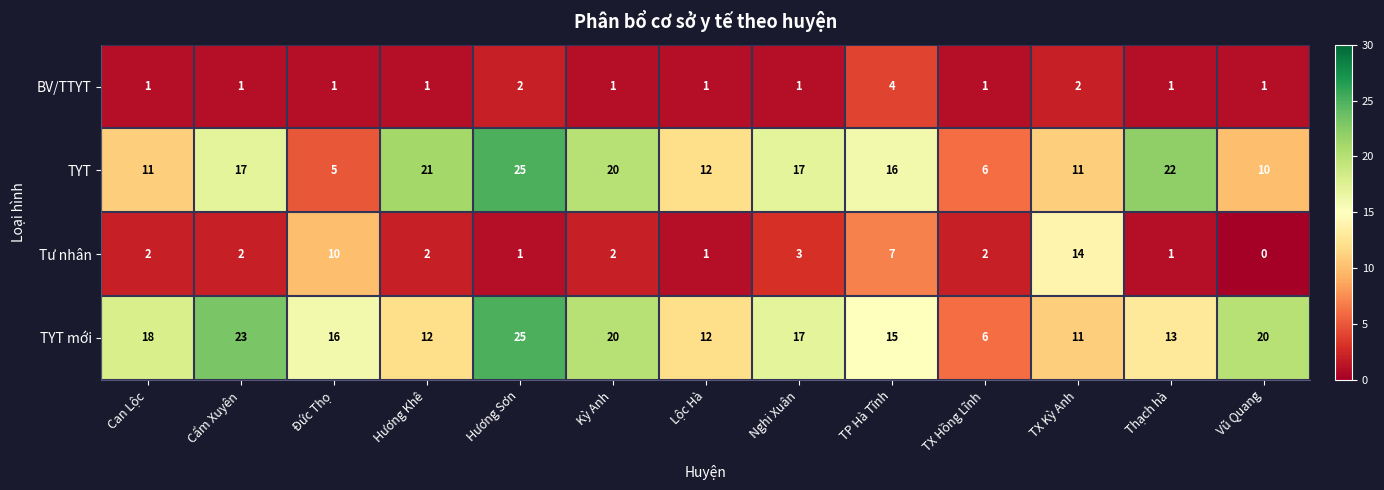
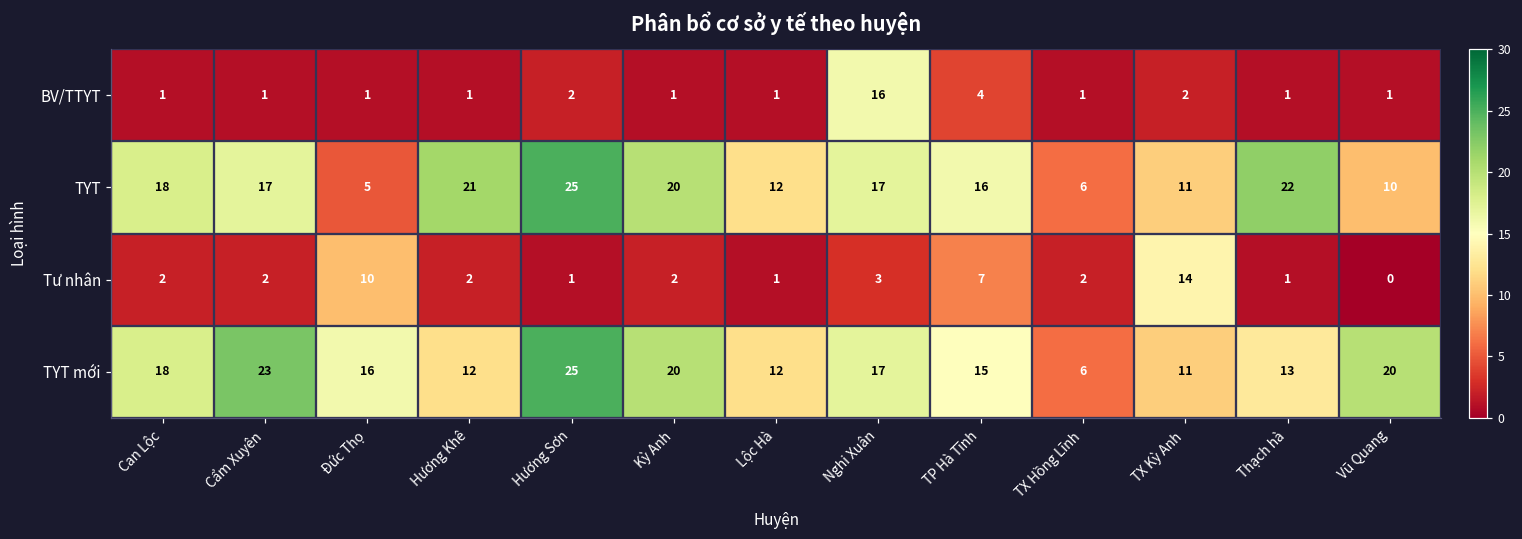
BV/TTYT, Nghi Xuân: 1 -> 16
TYT, Can Lộc: 11 -> 18
